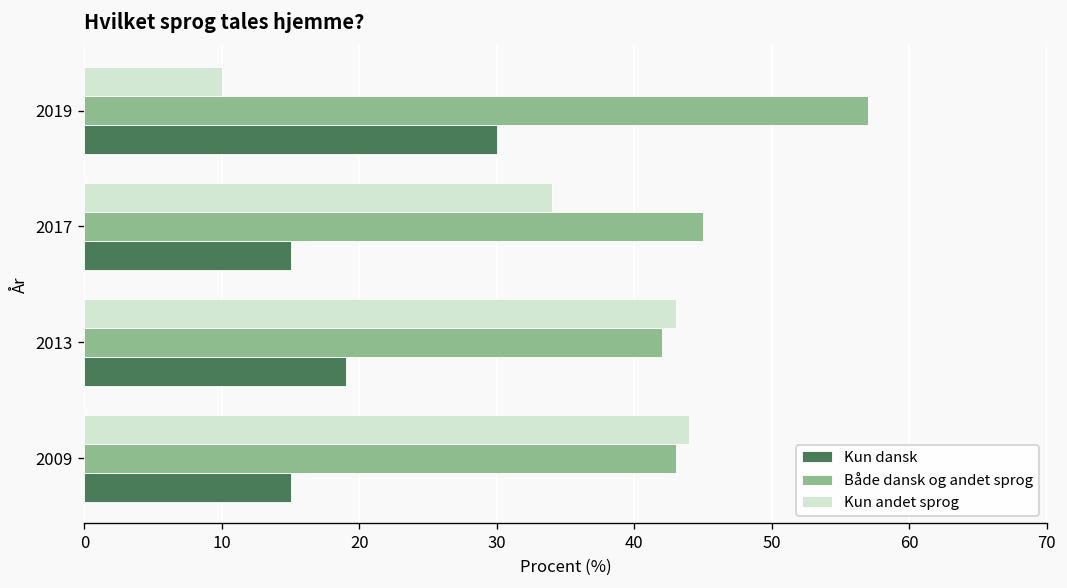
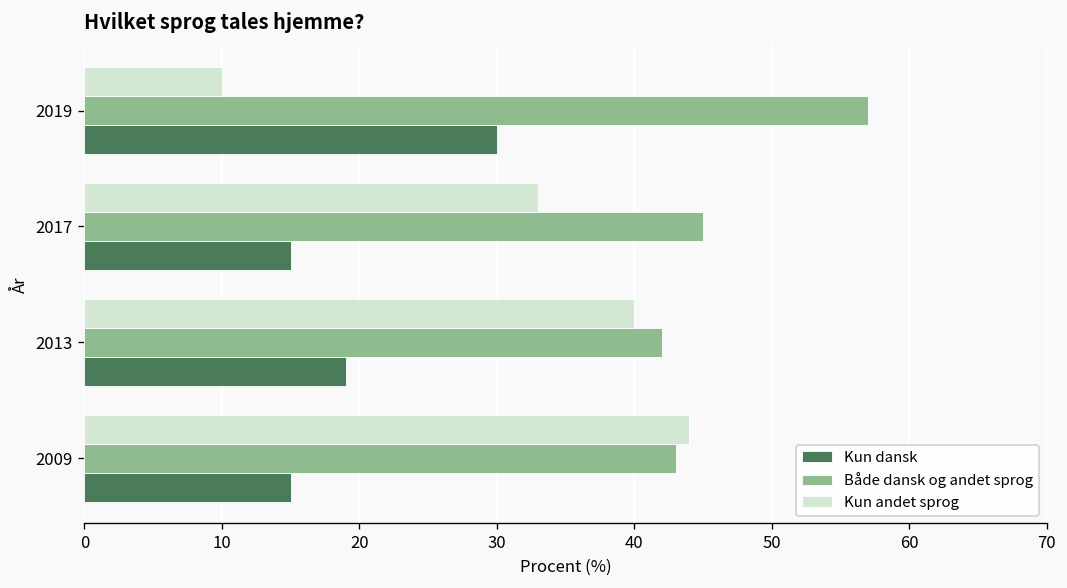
Kun andet sprog, 2017: 34 -> 33
Kun andet sprog, 2013: 43 -> 40
